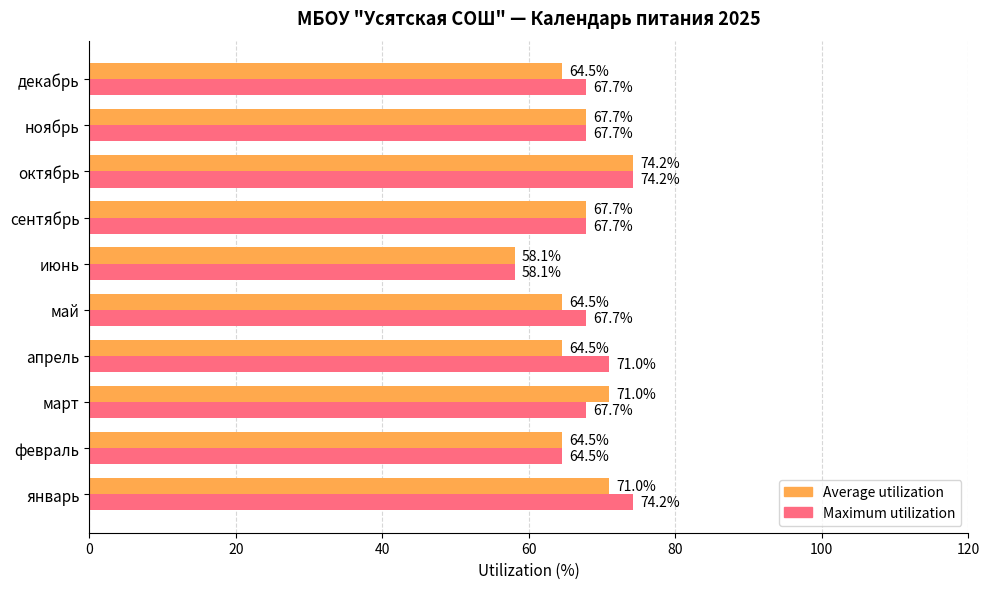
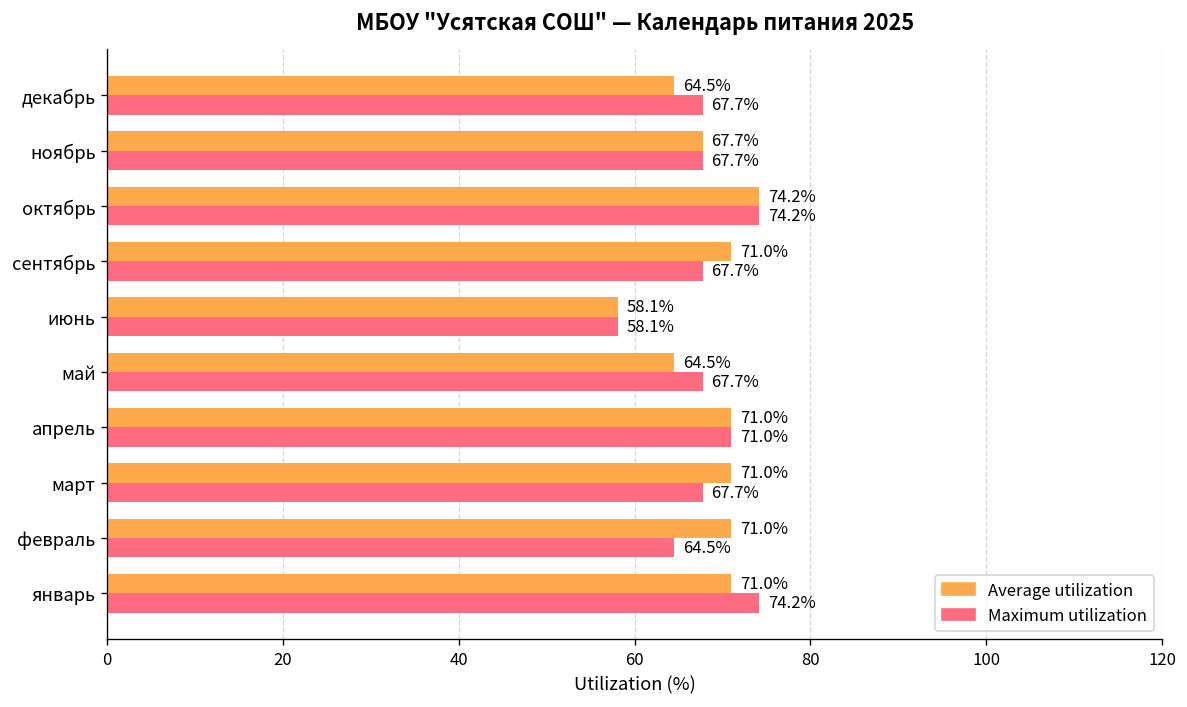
Average utilization, сентябрь: 67.7% -> 71.0%
Average utilization, апрель: 64.5% -> 71.0%
Average utilization, февраль: 64.5% -> 71.0%
